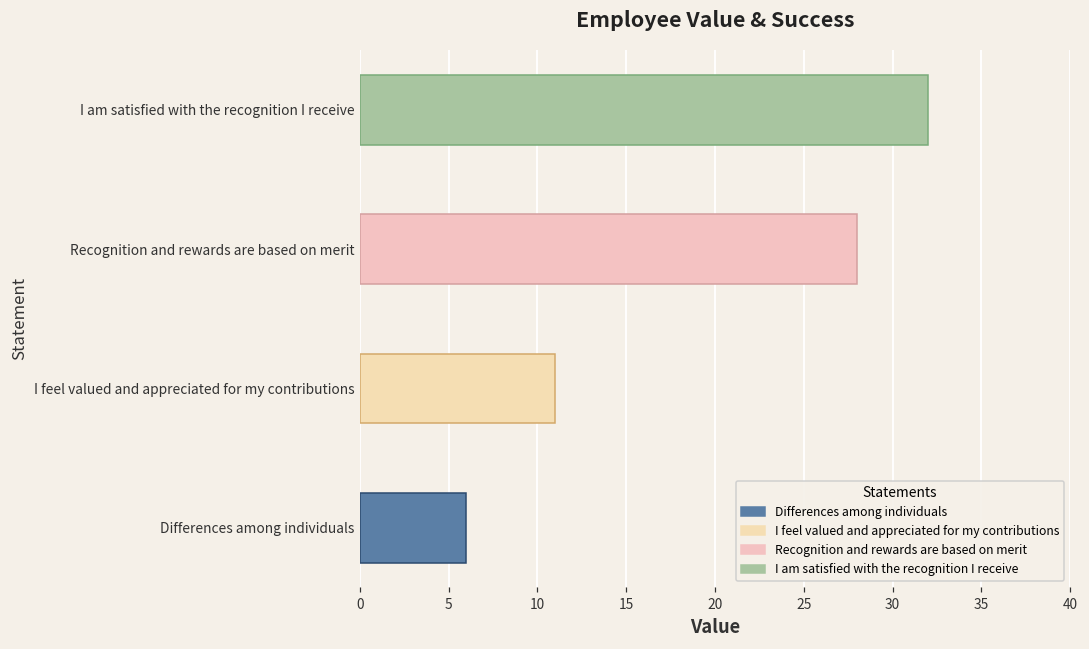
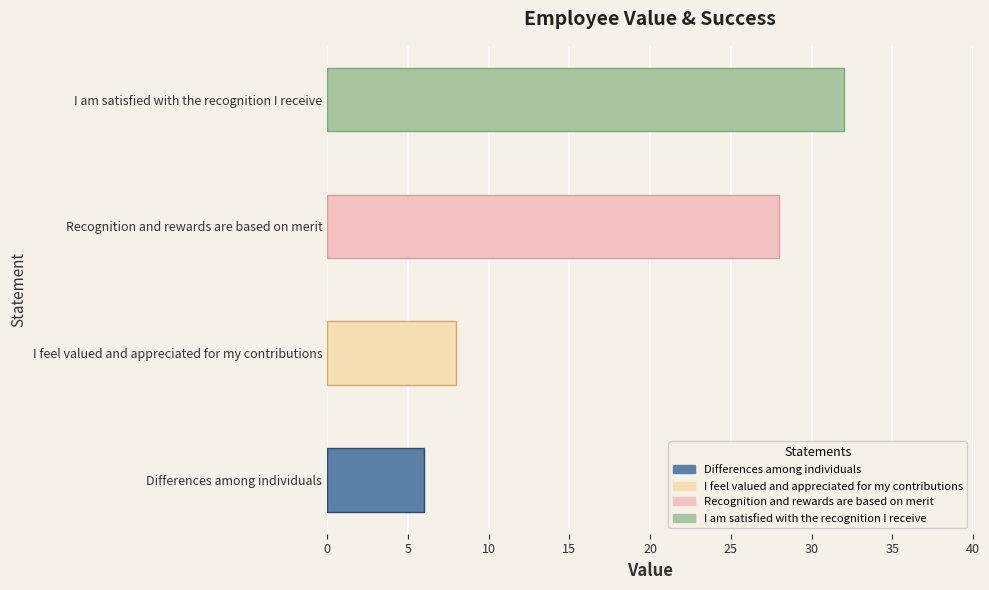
I feel valued and appreciated for my contributions: 11 -> 8
